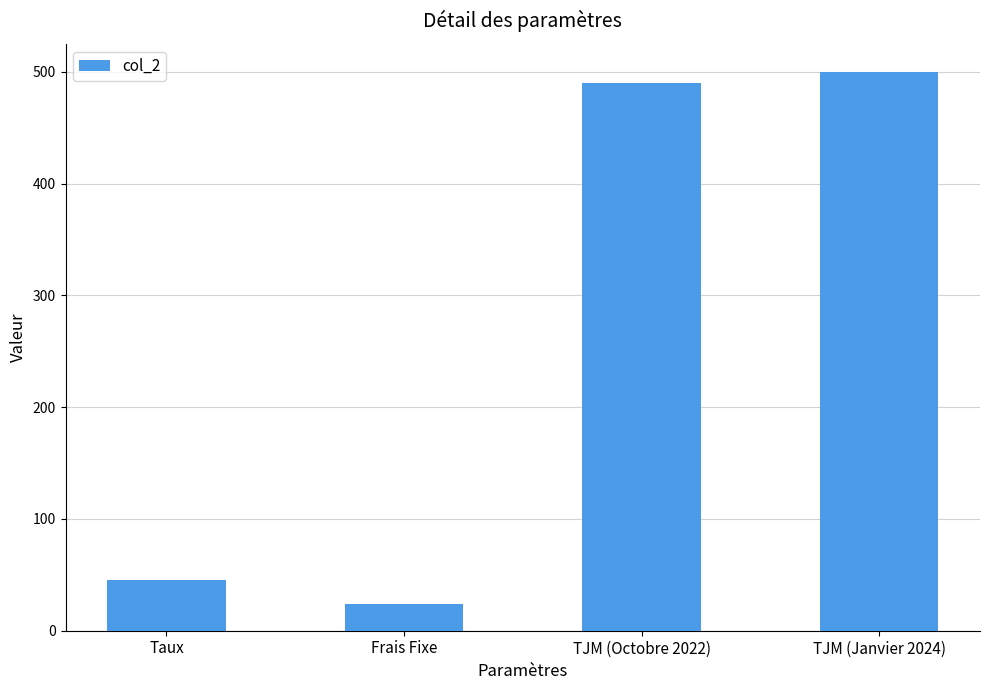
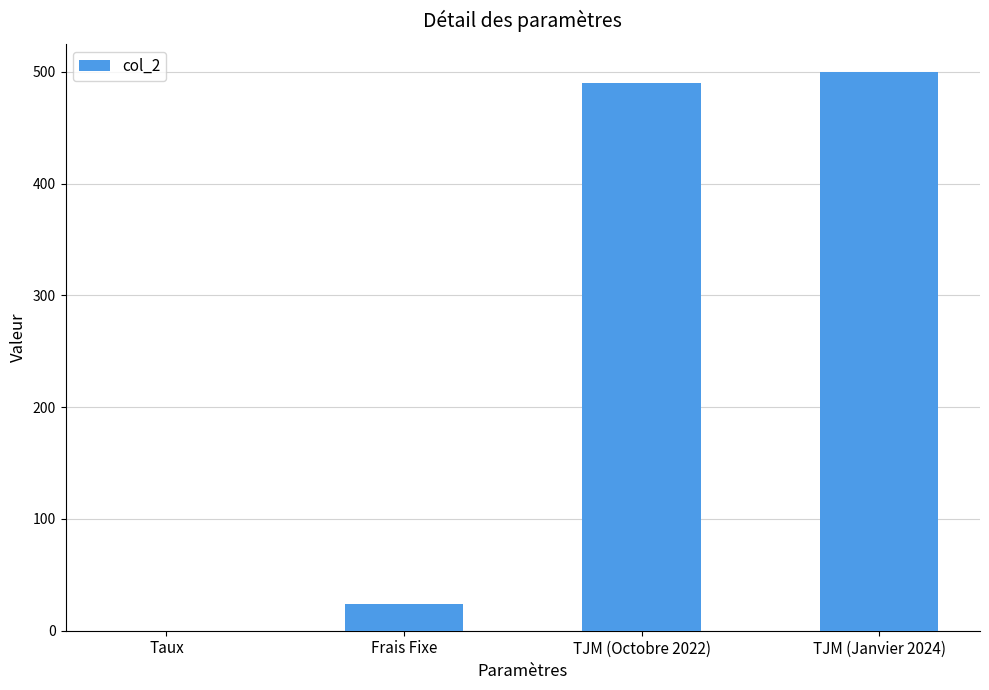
Taux: 45 -> 0
